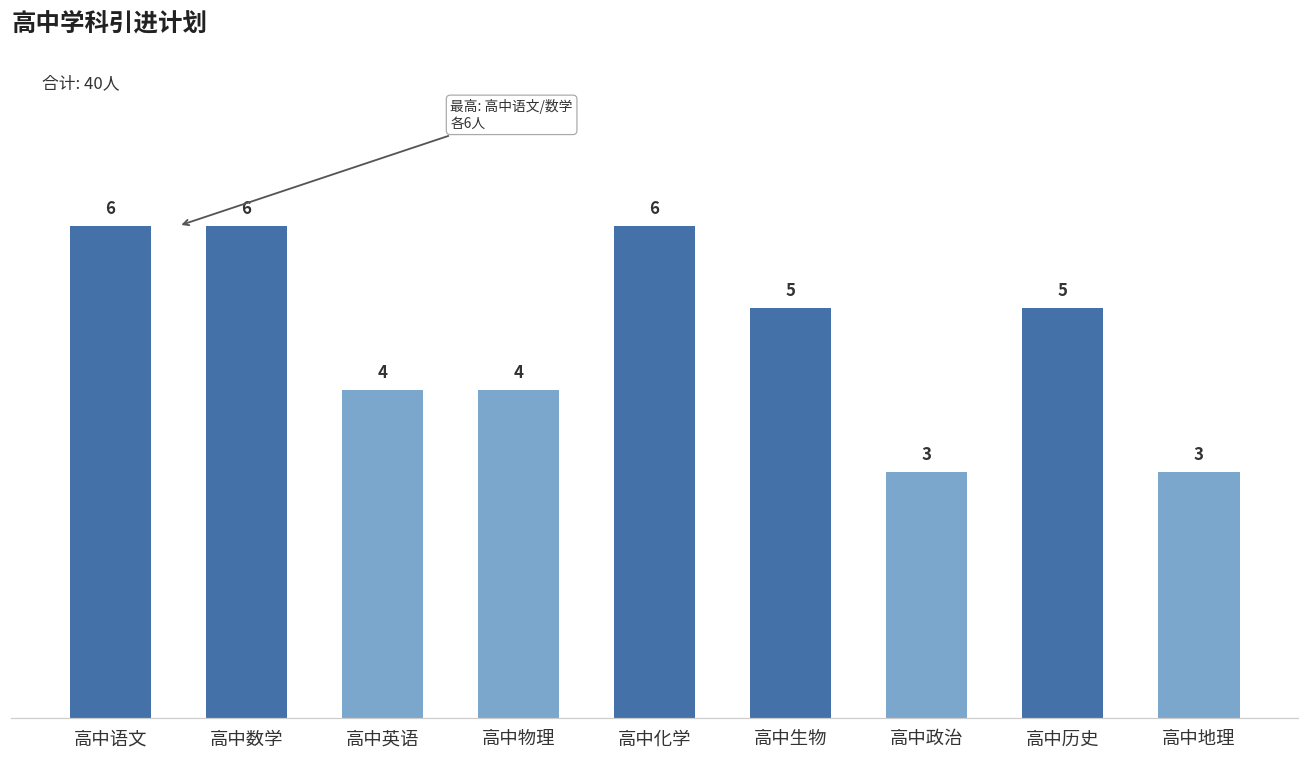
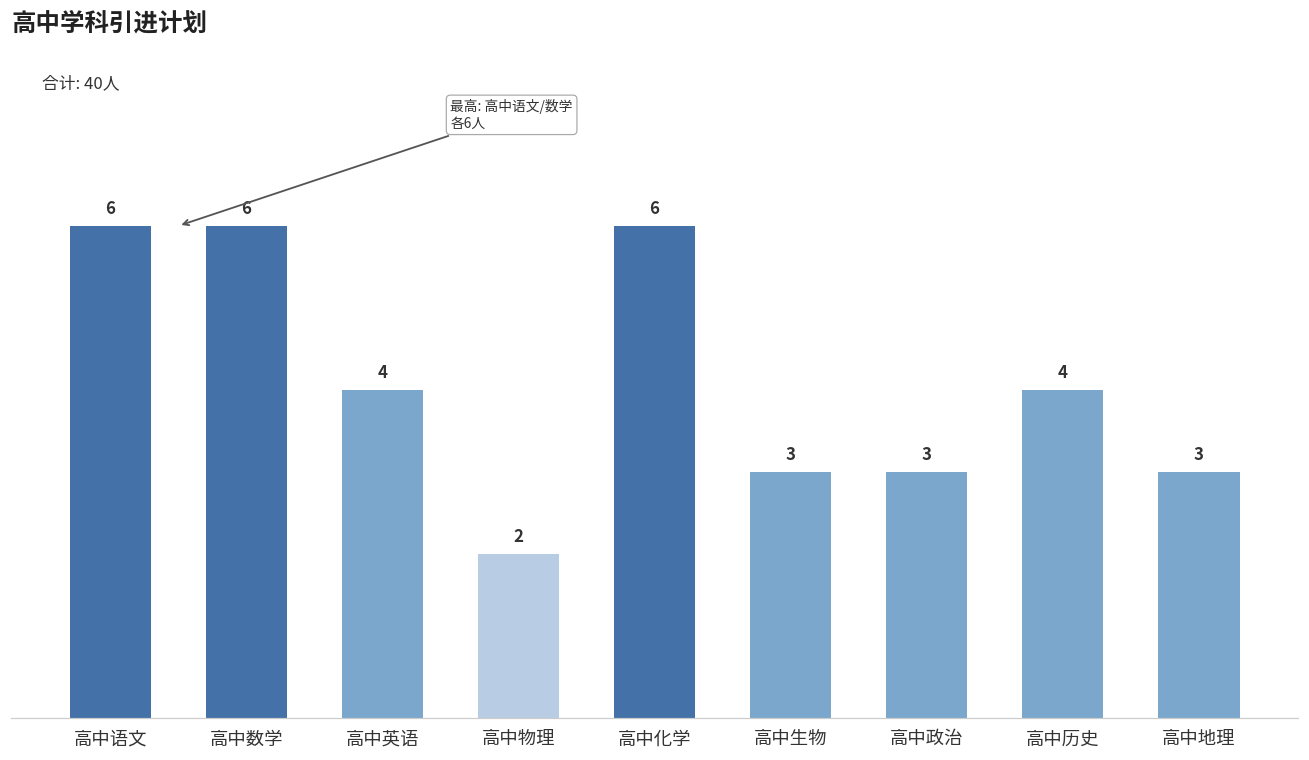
高中物理: 4 -> 2
高中生物: 5 -> 3
高中历史: 5 -> 4
